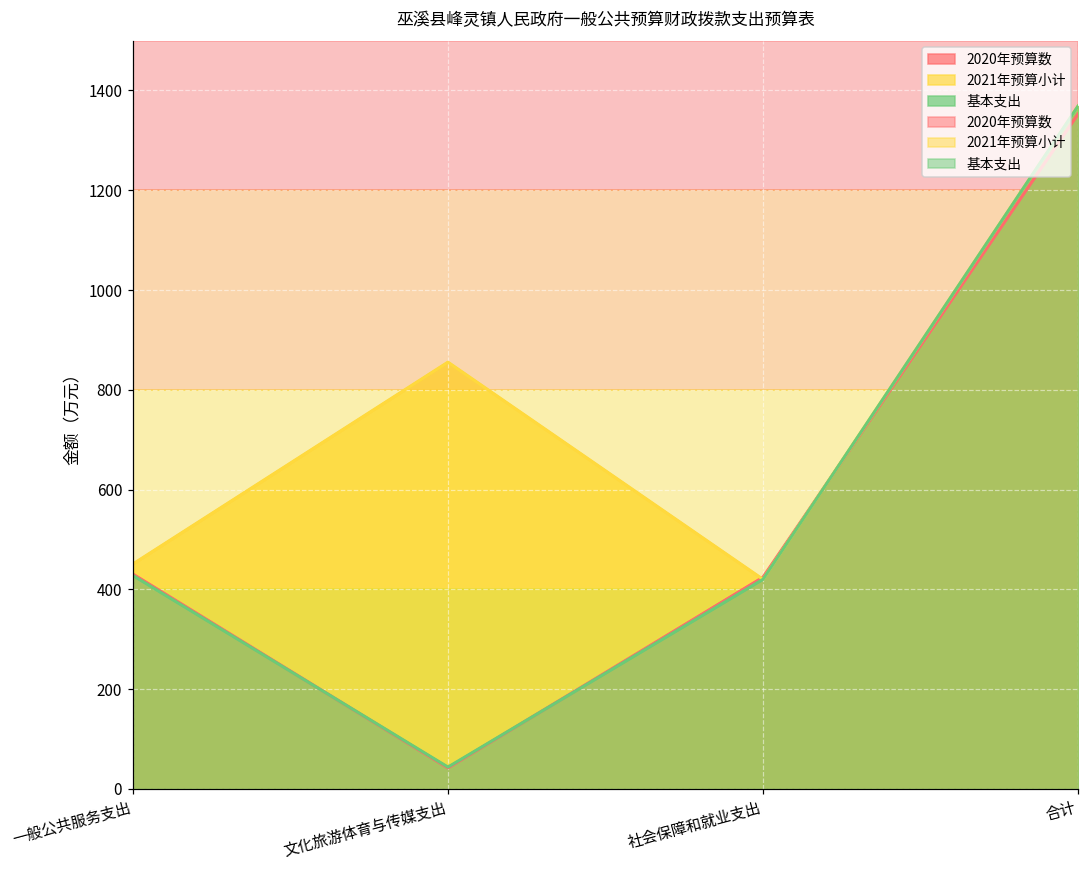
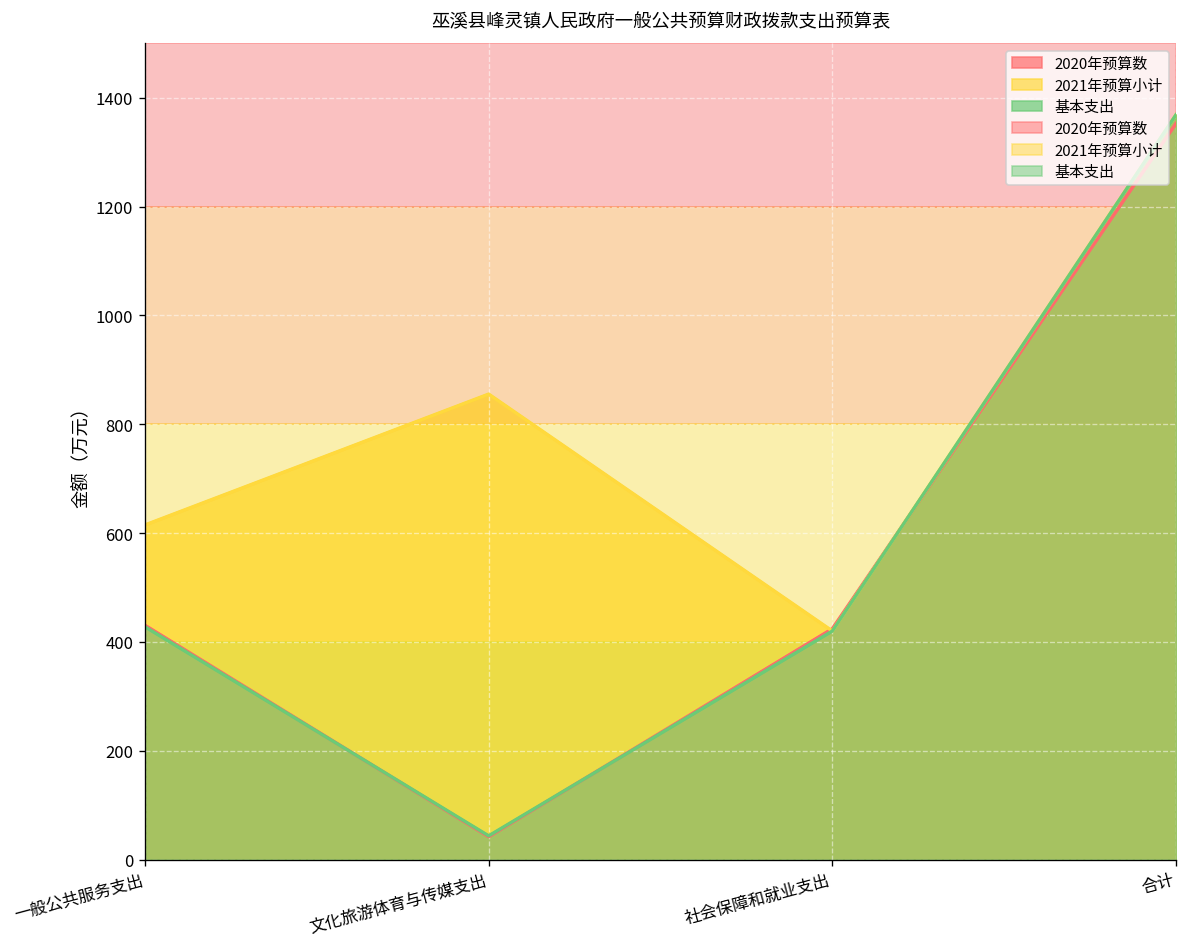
2021年预算小计, 一般公共服务支出: 450 -> 620
